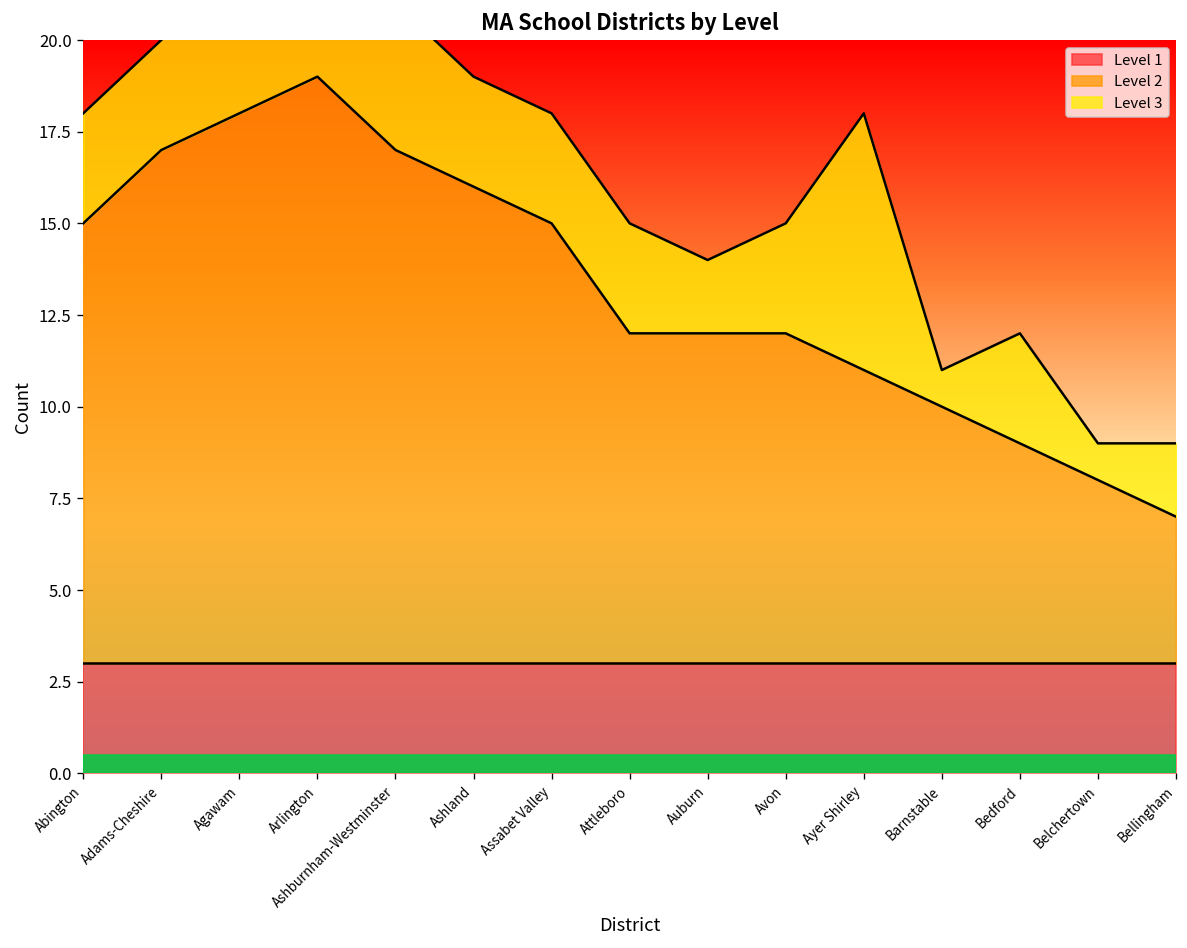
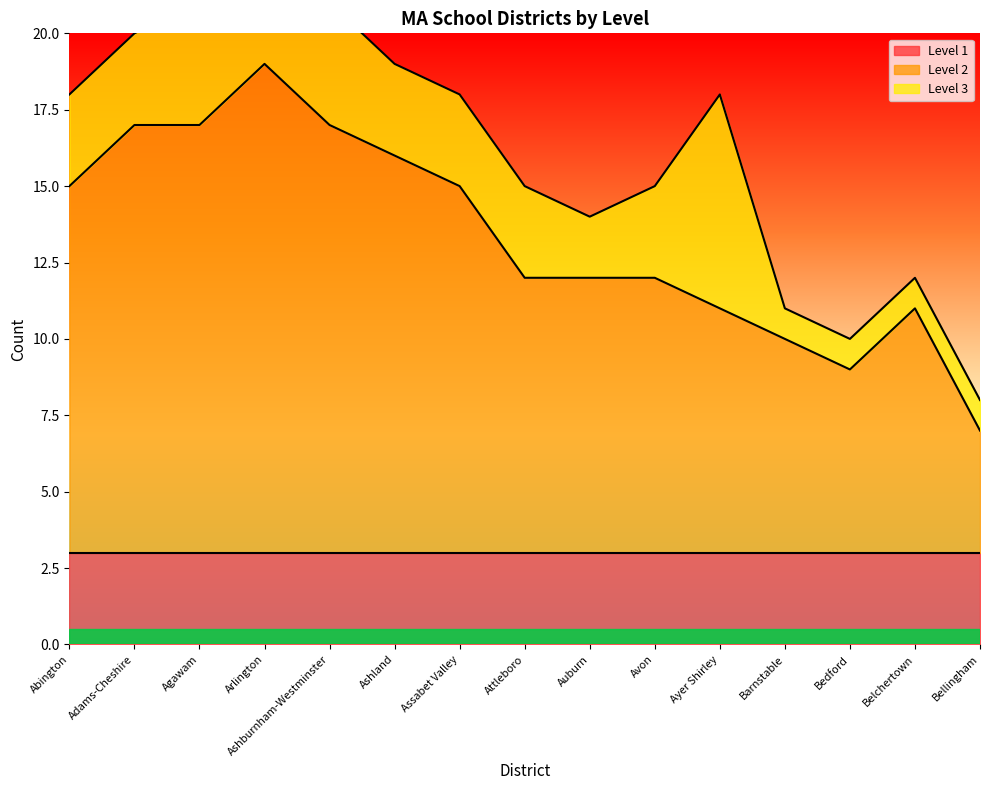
Level 2, Agawam: 18.0 -> 17.0
Level 3, Bedford: 3 -> 1
Level 2, Belchertown: 8.0 -> 11.0
Level 3, Bellingham: 2 -> 1
